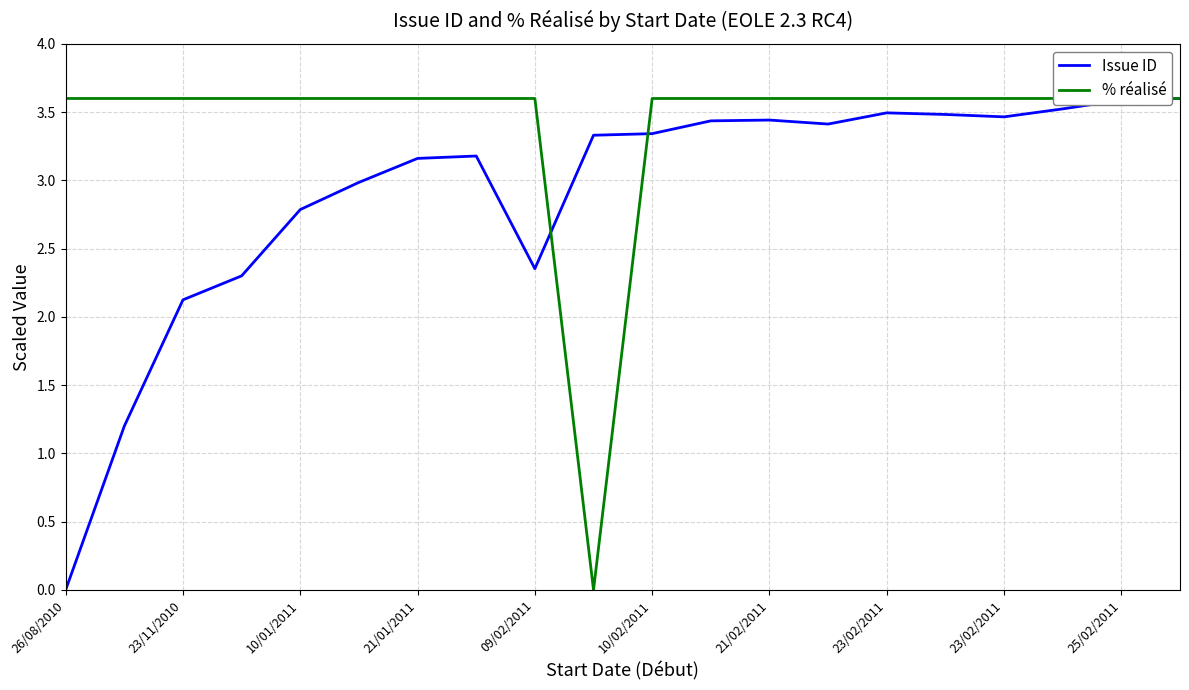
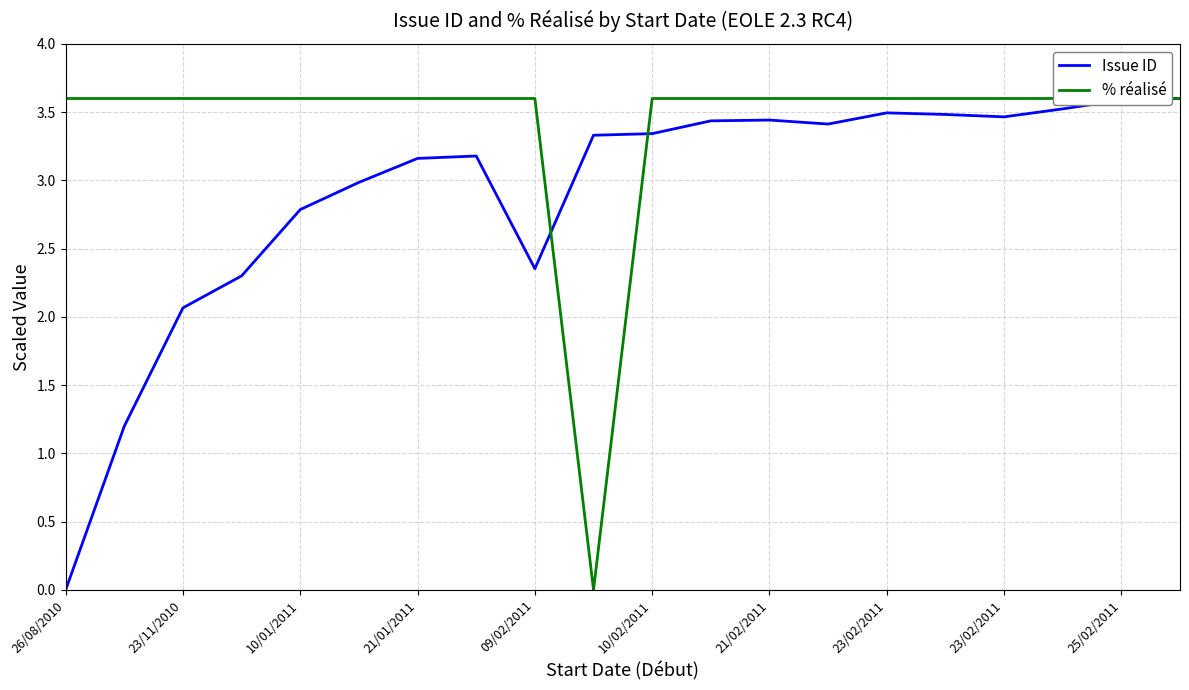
Issue ID, 23/11/2010: 2.12 -> 2.07
